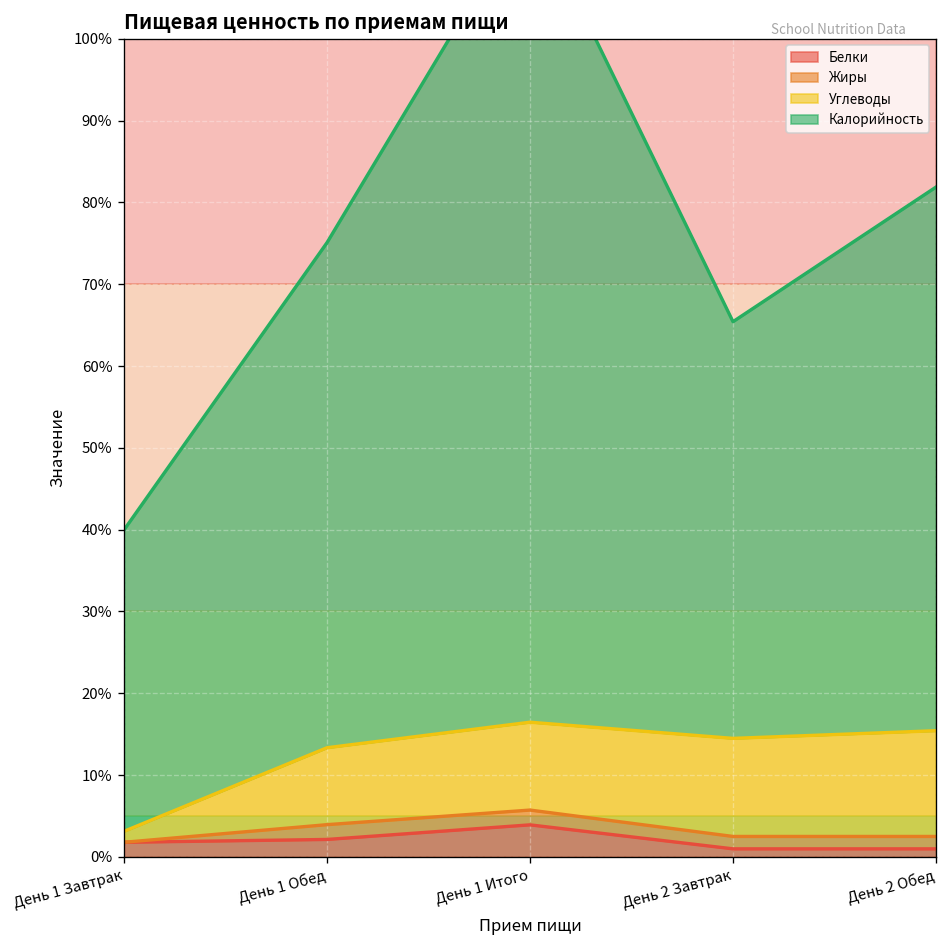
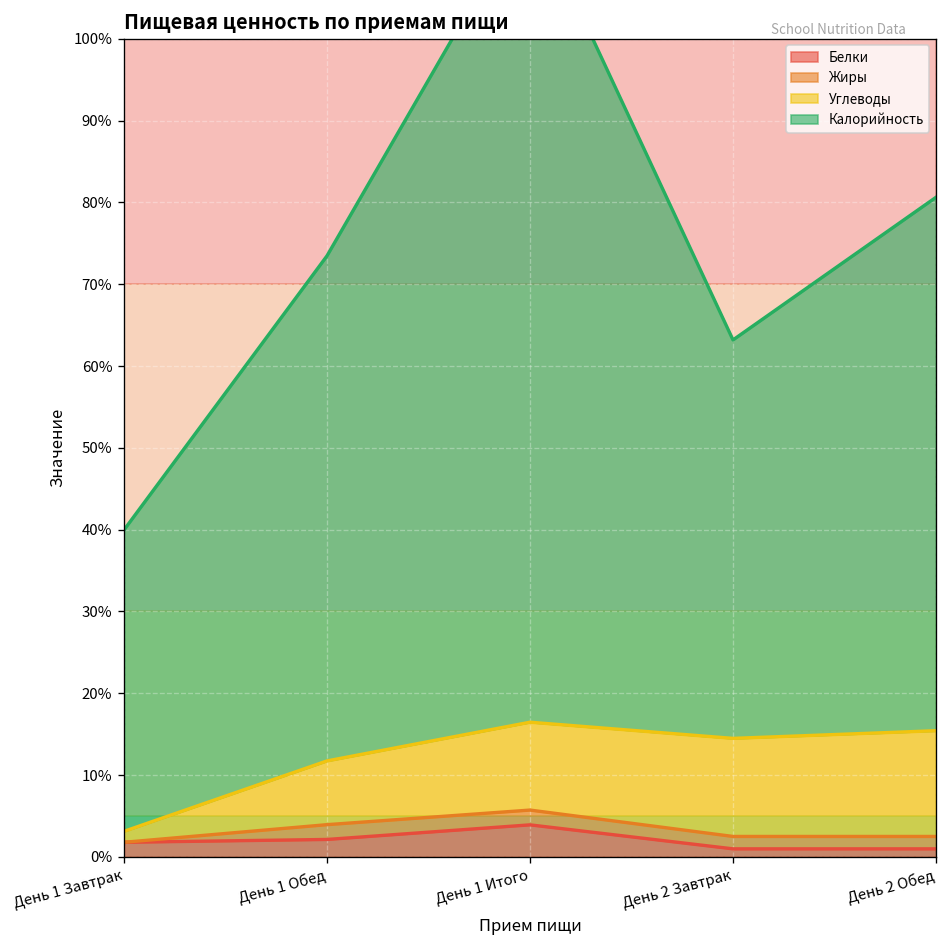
Углеводы, День 1 Обед: 9% -> 8%
Калорийность, День 2 Завтрак: 51% -> 49%
Калорийность, День 2 Обед: 66% -> 65%
